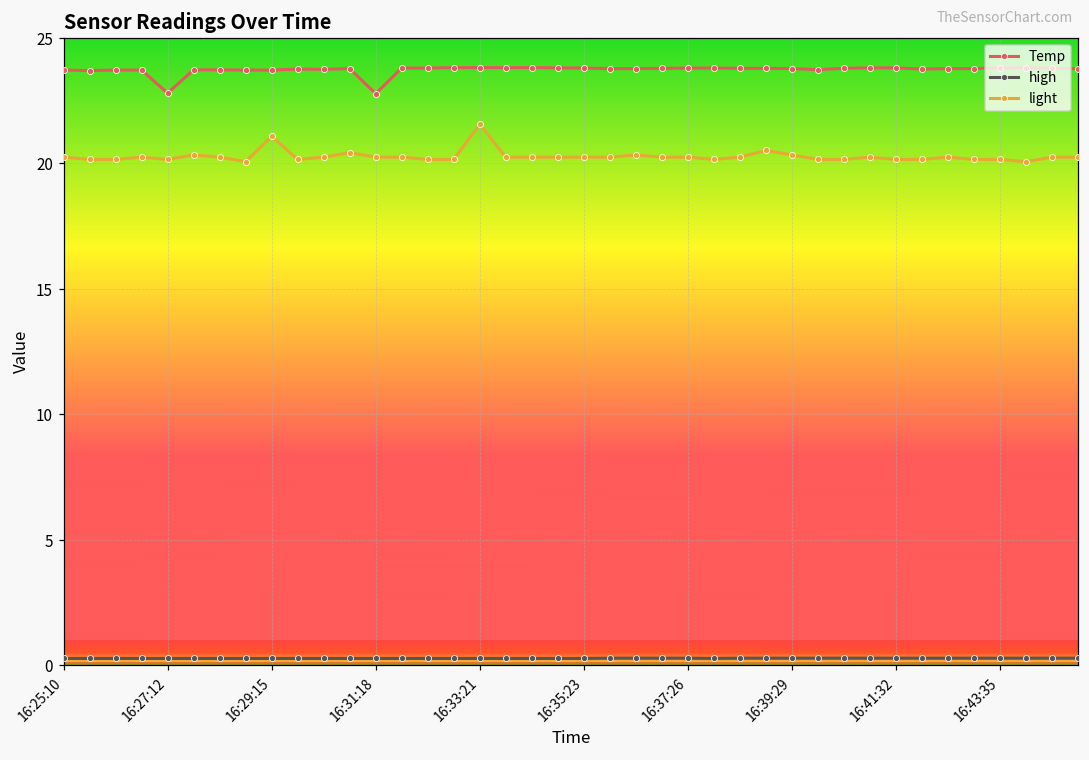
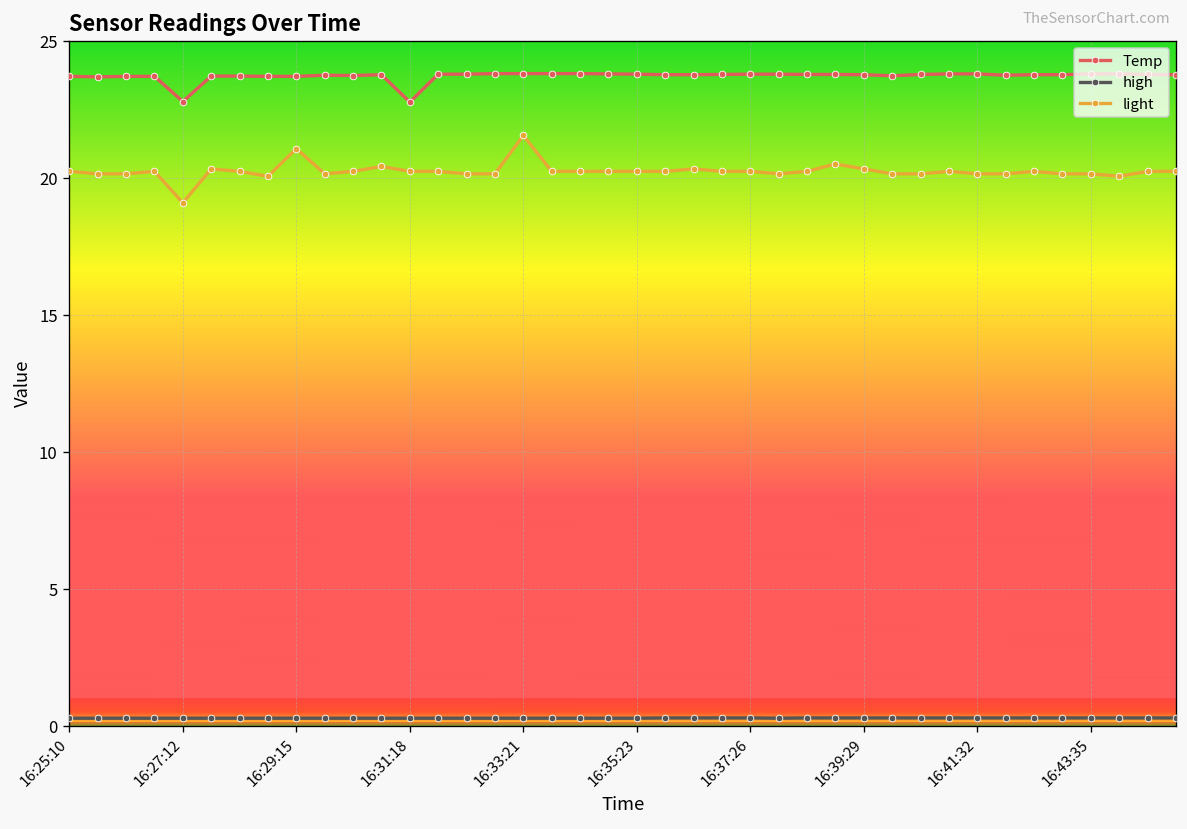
light, 16:27:12: 20.2 -> 19.1
